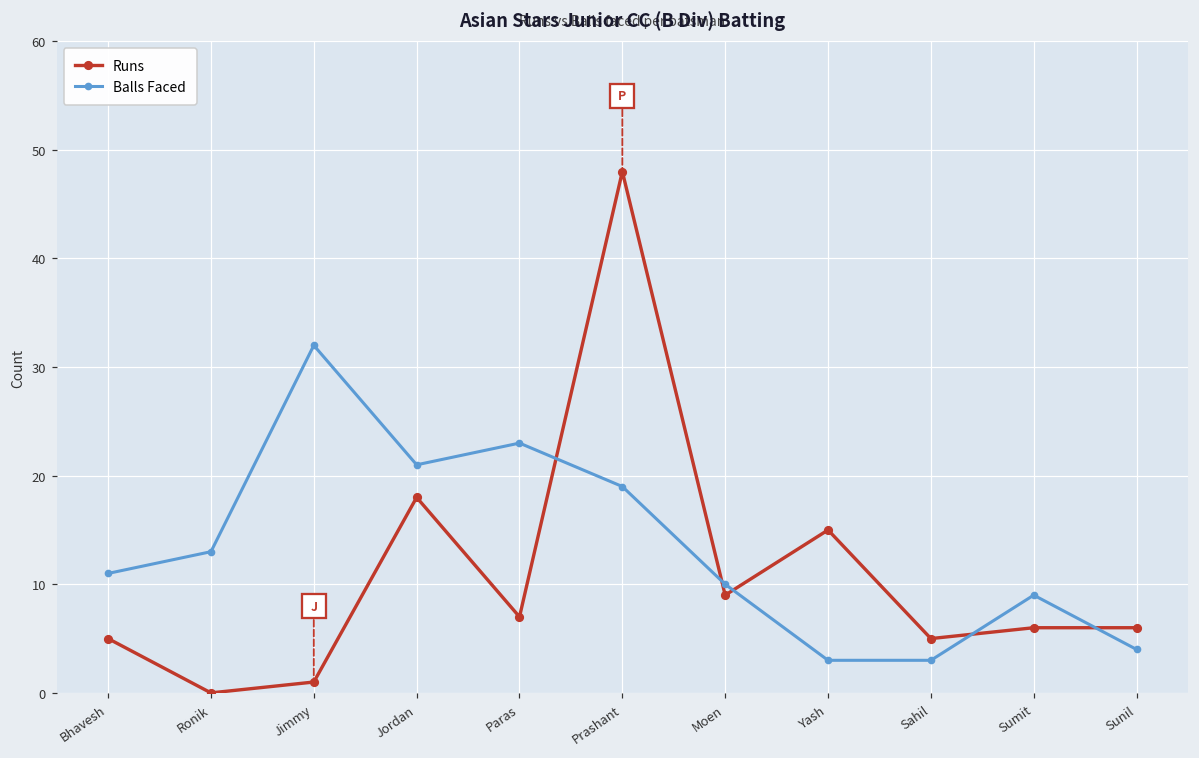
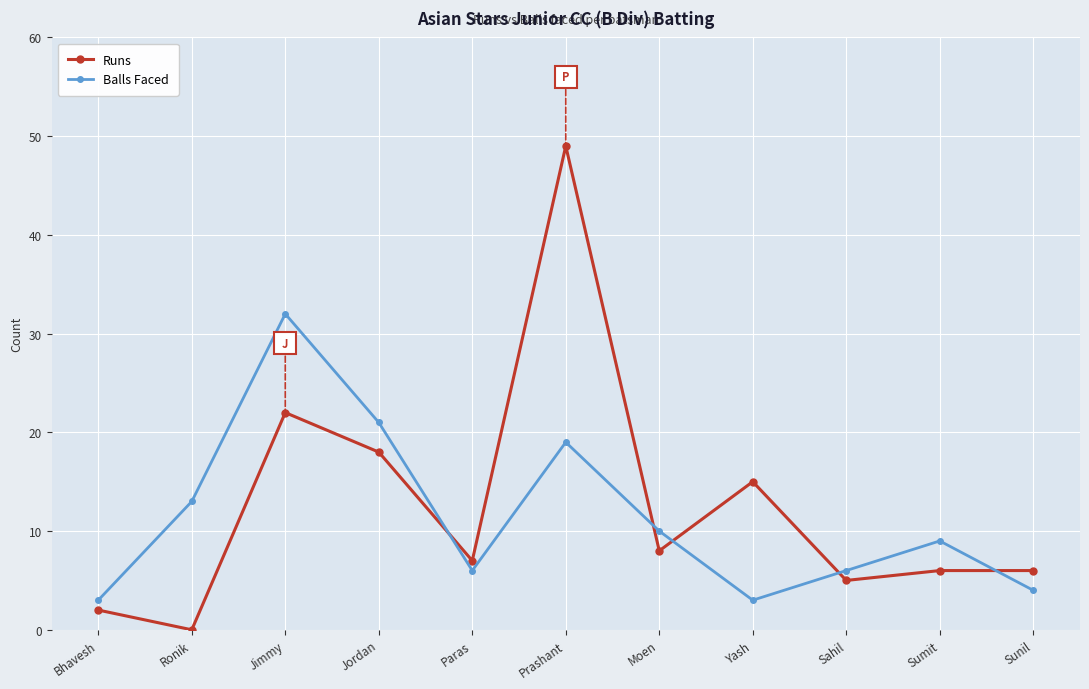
Runs, Bhavesh: 5 -> 2
Balls Faced, Bhavesh: 11 -> 3
Runs, Jimmy: 1 -> 22
Balls Faced, Paras: 23 -> 6
Runs, Prashant: 48 -> 49
Runs, Moen: 9 -> 8
Balls Faced, Sahil: 3 -> 6
